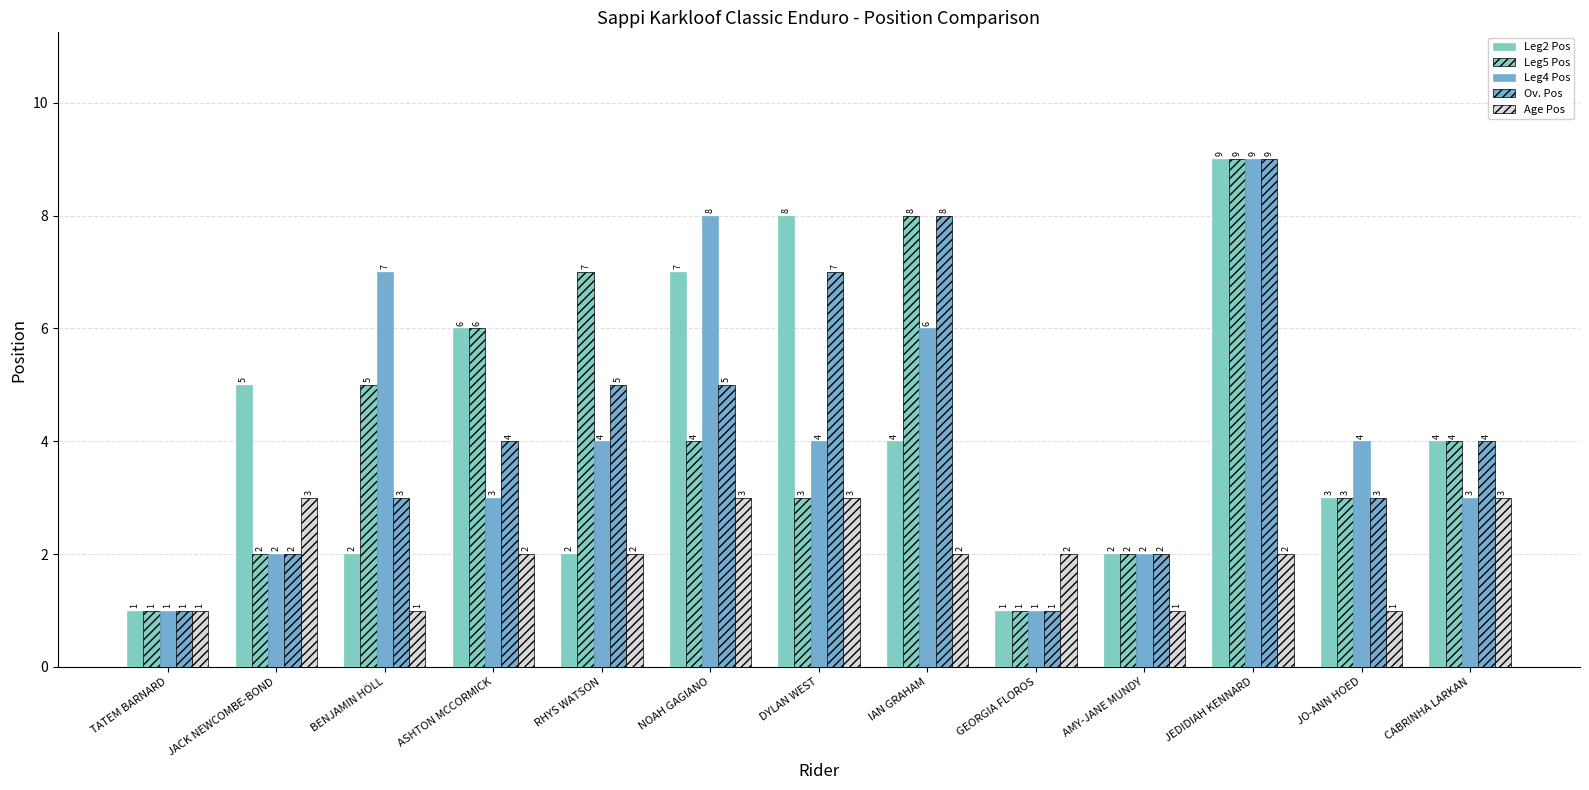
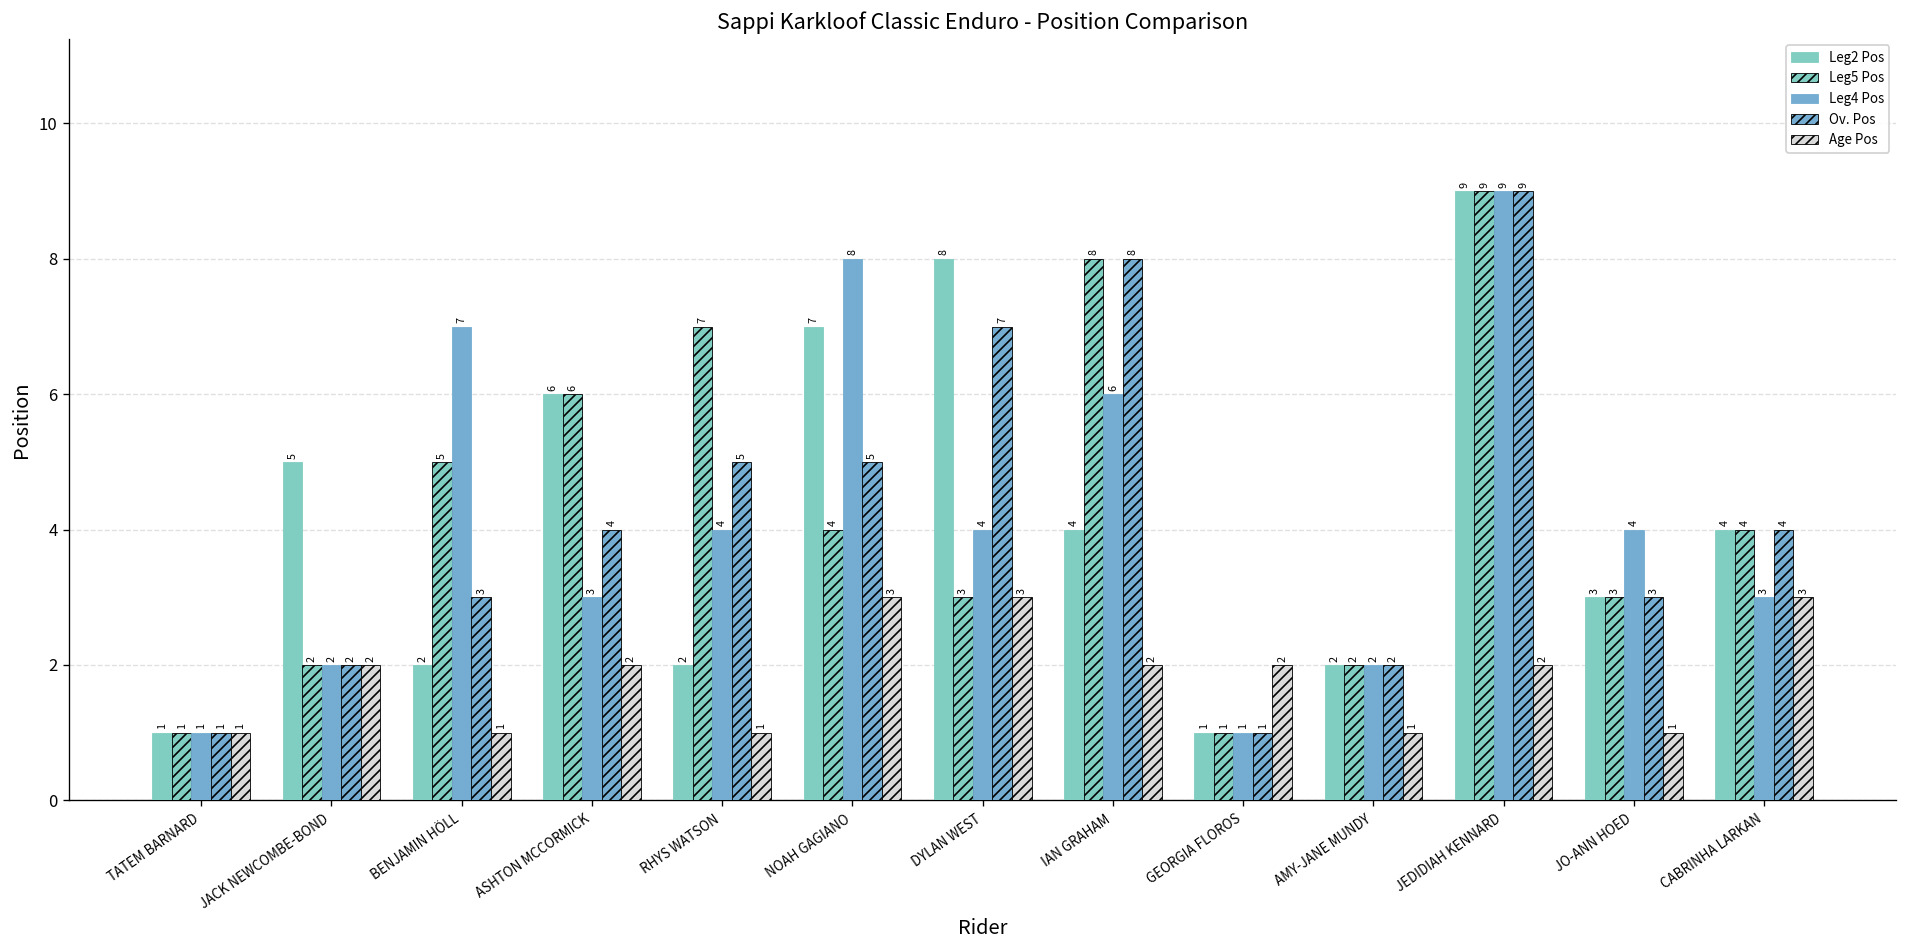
Age Pos, JACK NEWCOMBE-BOND: 3 -> 2
Age Pos, RHYS WATSON: 2 -> 1
